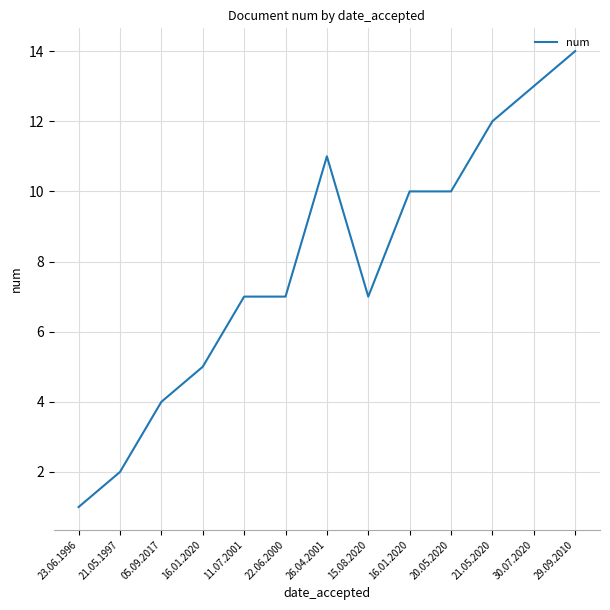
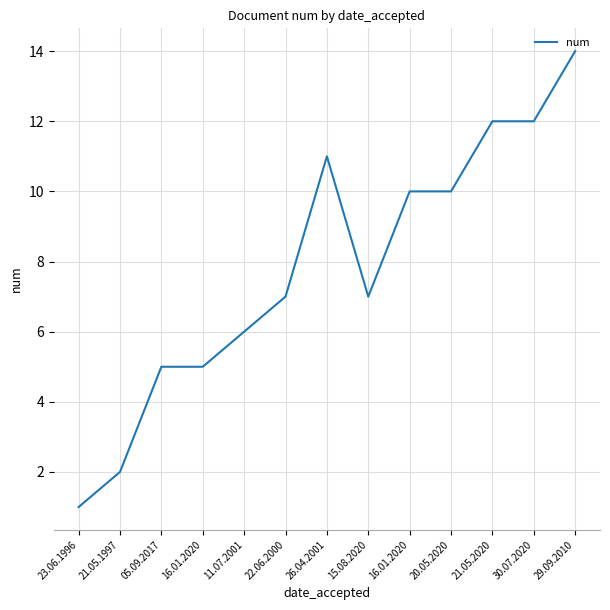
05.09.2017: 4 -> 5
11.07.2001: 7 -> 6
30.07.2020: 13 -> 12
